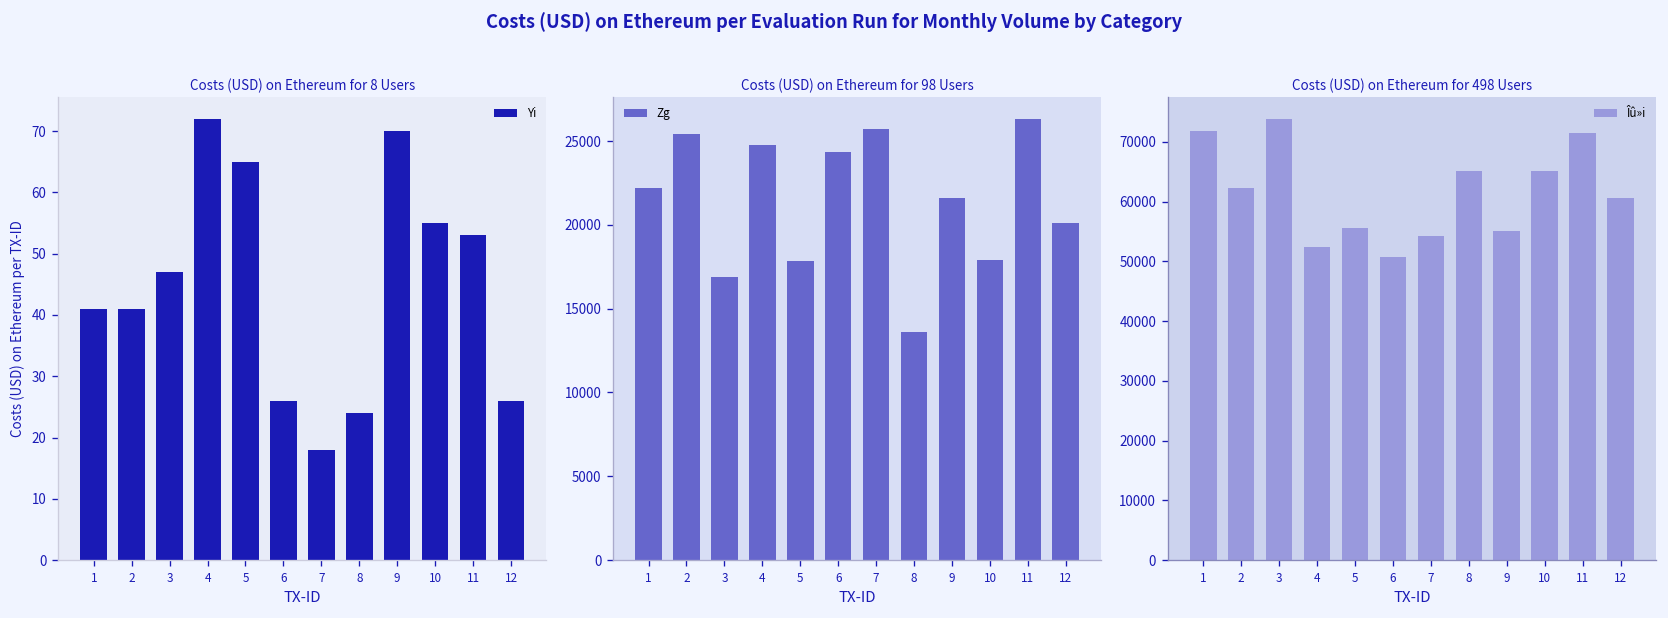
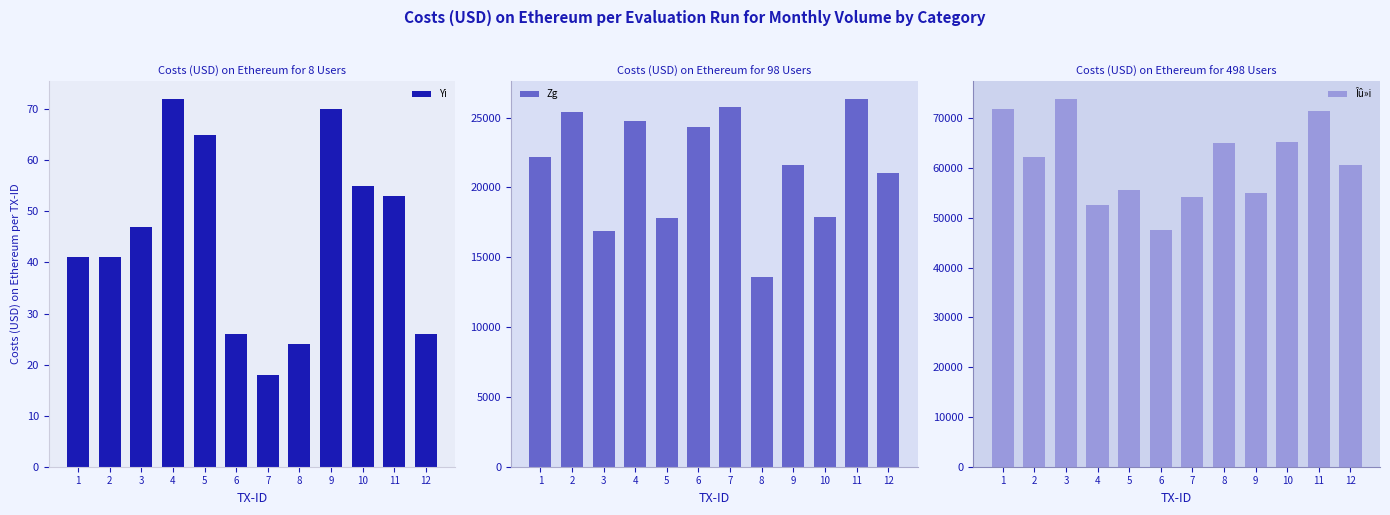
Costs (USD) on Ethereum for 98 Users, 12: 20100 -> 21000
Costs (USD) on Ethereum for 498 Users, 6: 51000 -> 48000
